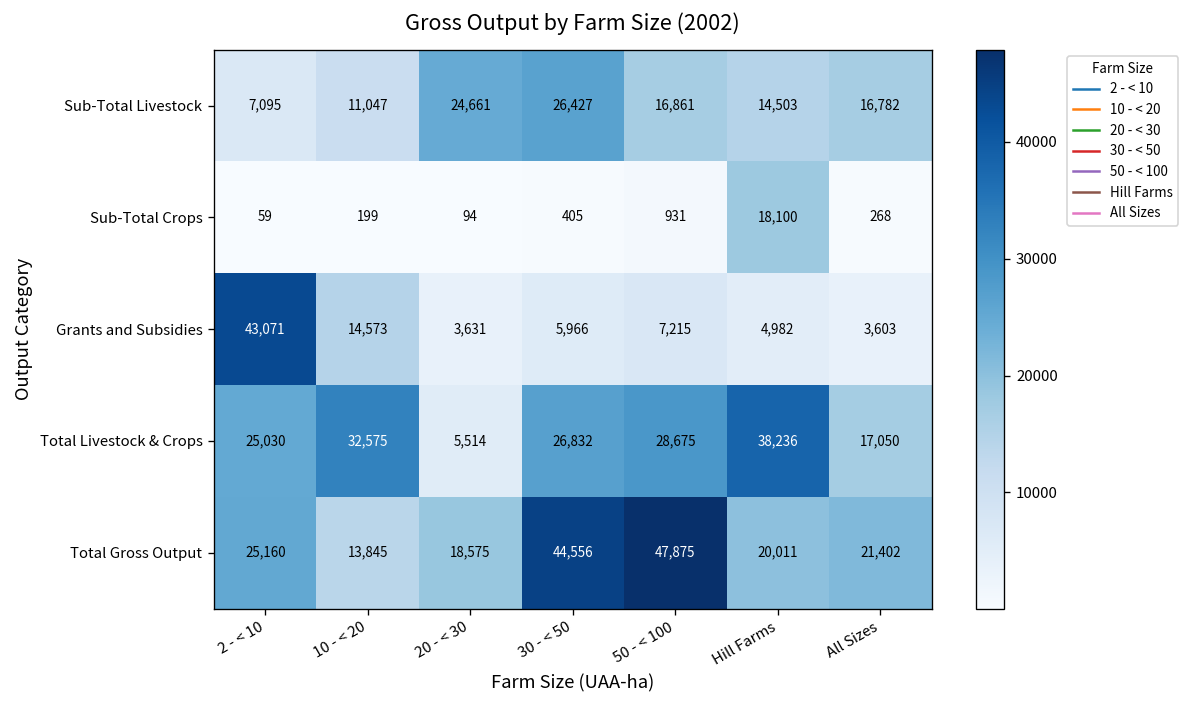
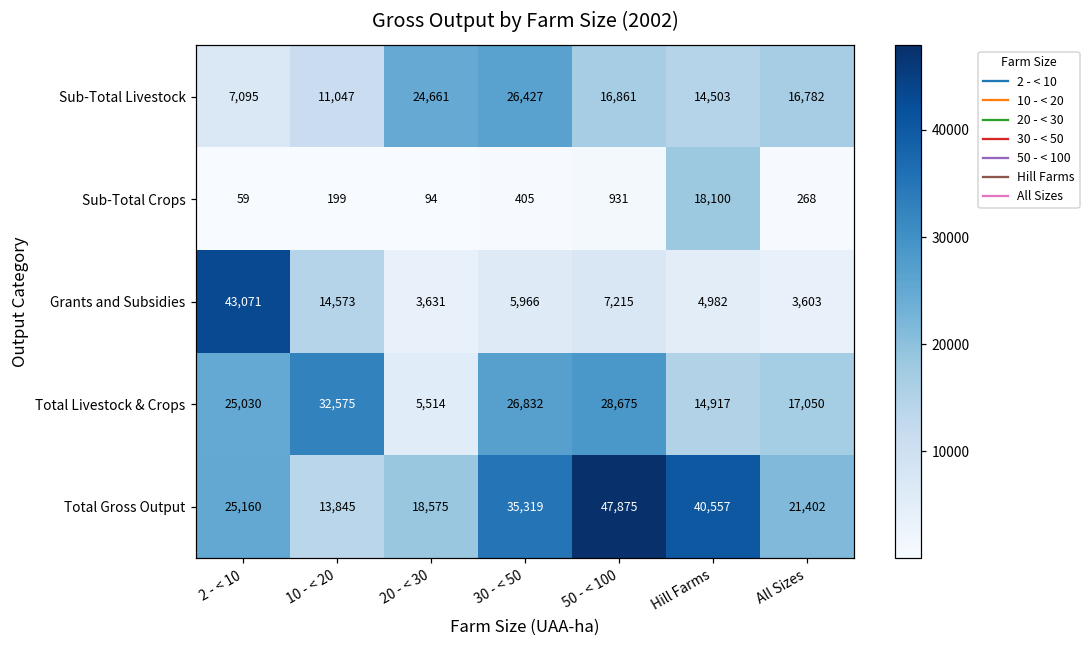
Total Livestock & Crops, Hill Farms: 38,236 -> 14,917
Total Gross Output, 30 - < 50: 44,556 -> 35,319
Total Gross Output, Hill Farms: 20,011 -> 40,557
